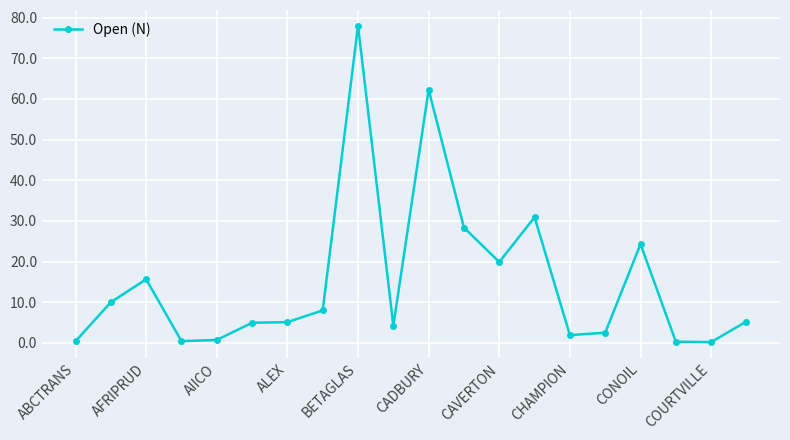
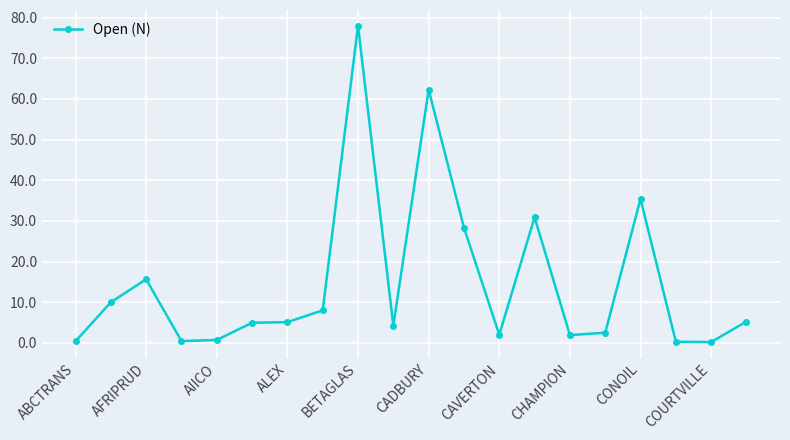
CAVERTON: 20 -> 2
CONOIL: 24 -> 35
